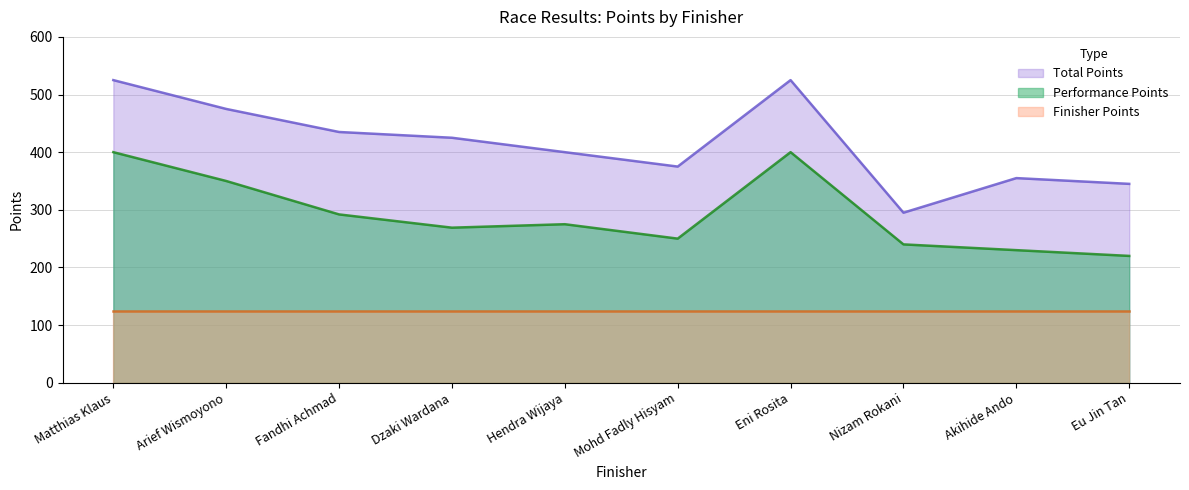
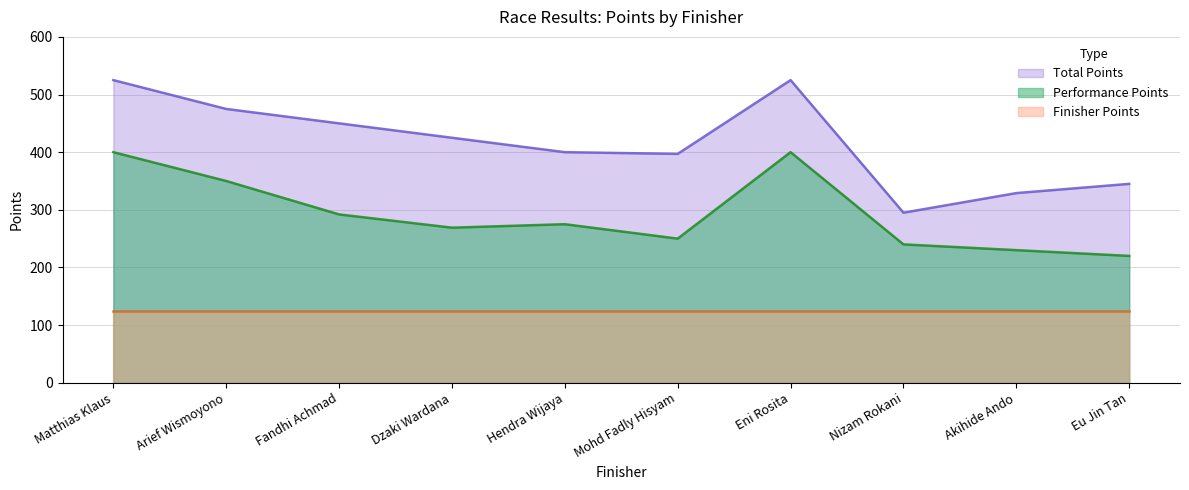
Total Points, Fandhi Achmad: 440 -> 450
Total Points, Mohd Fadly Hisyam: 380 -> 400
Total Points, Akihide Ando: 360 -> 330
